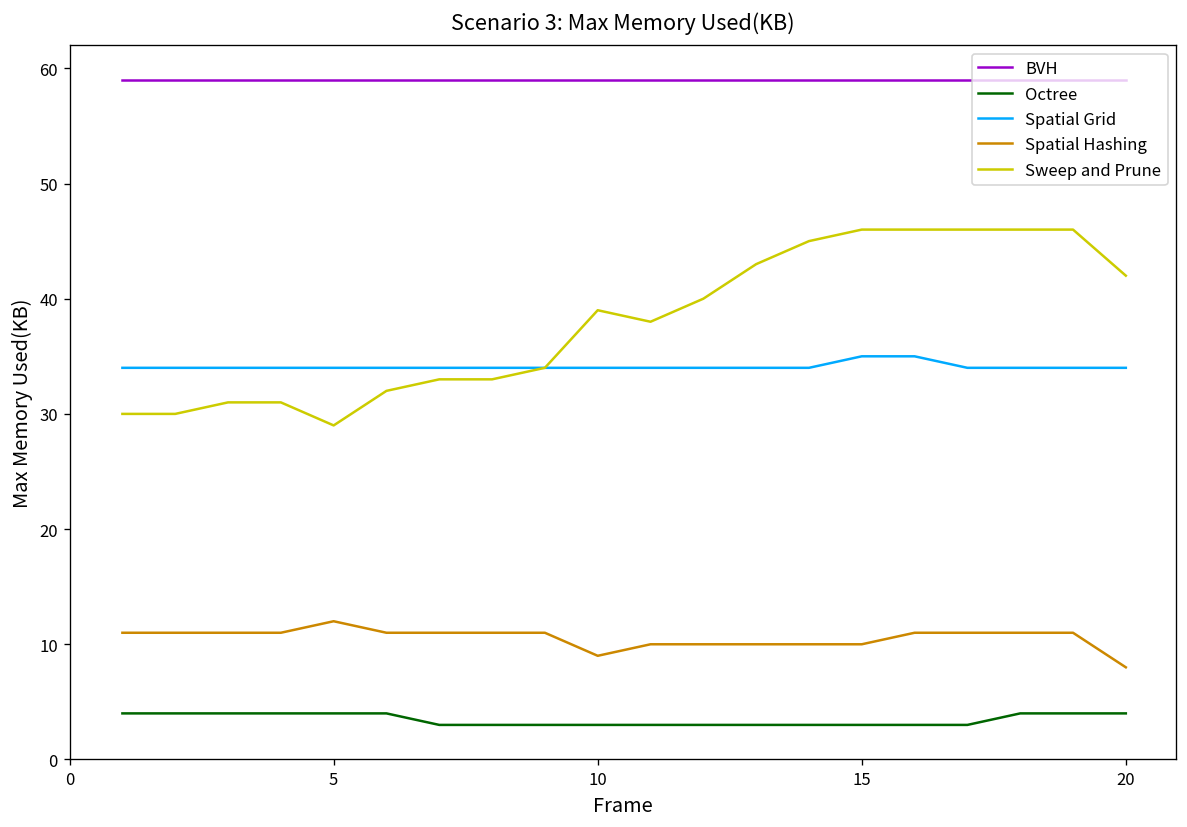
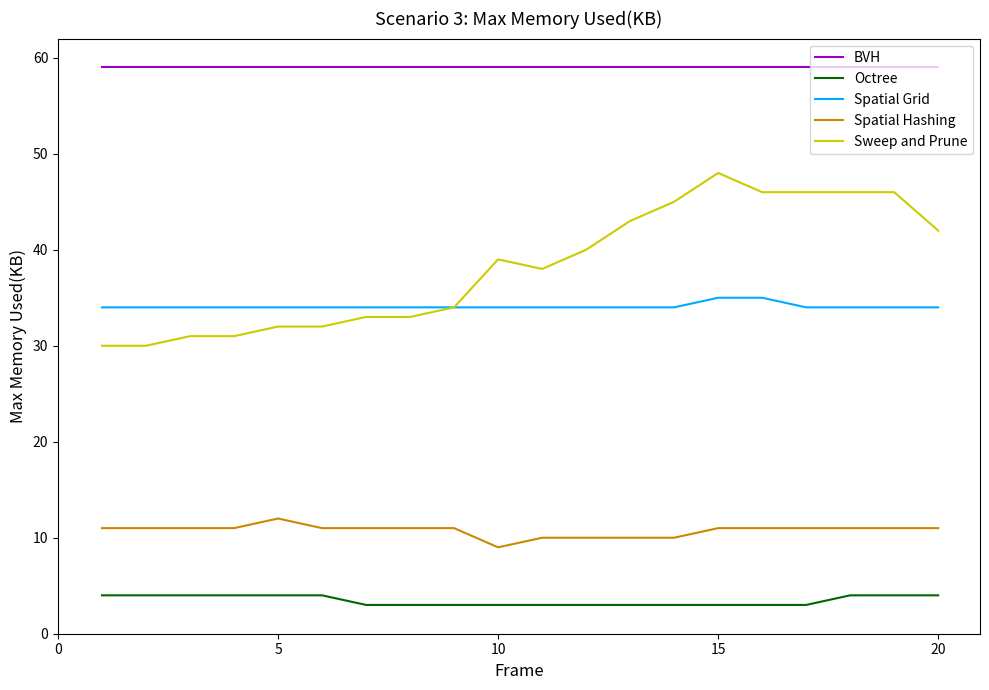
Sweep and Prune, 5: 29 -> 32
Spatial Hashing, 15: 10 -> 11
Sweep and Prune, 15: 46 -> 48
Spatial Hashing, 20: 8 -> 11
